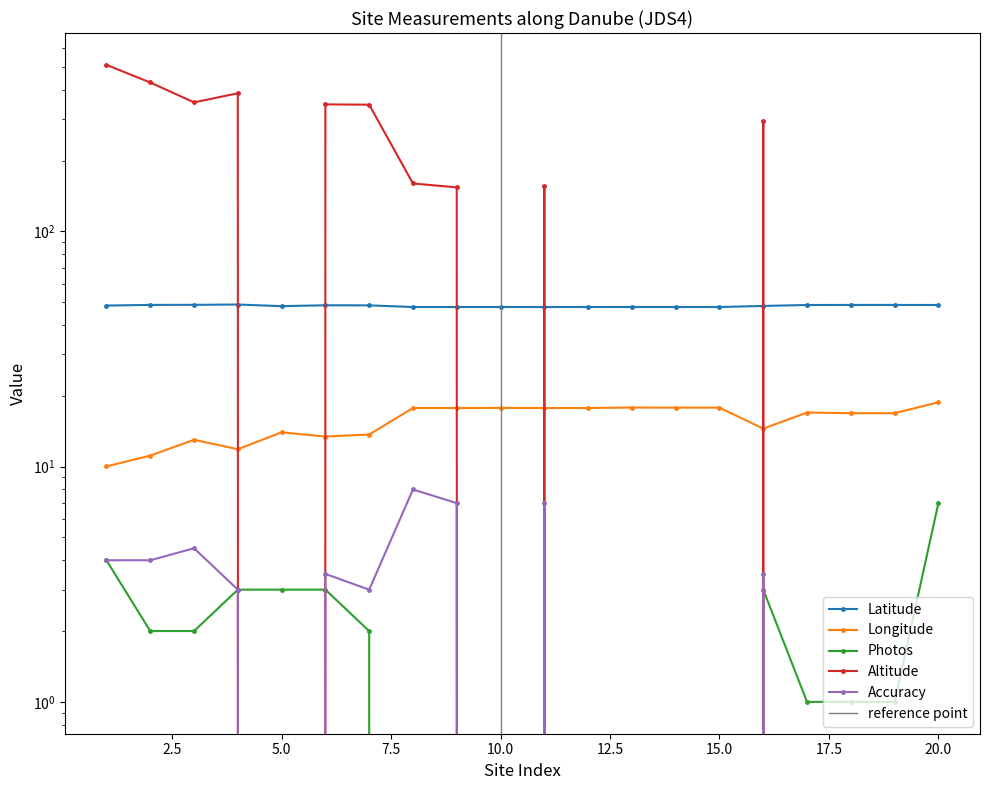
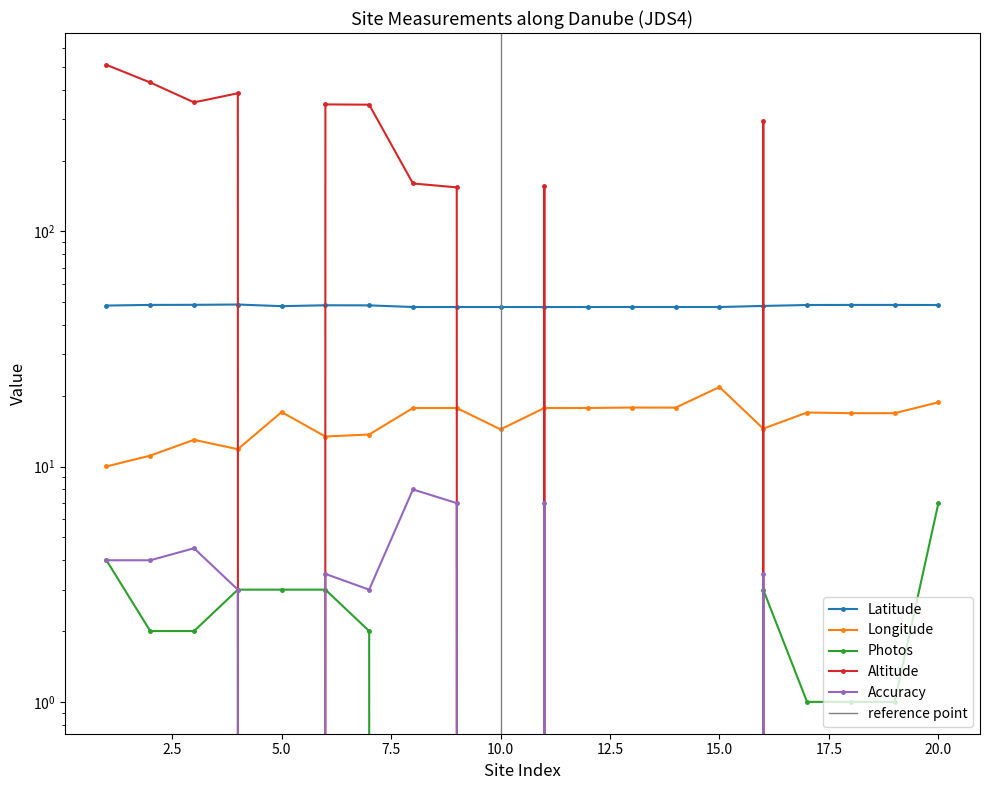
Longitude, 5.0: 14 -> 17
Longitude, 10.0: 18 -> 14
Longitude, 15.0: 18 -> 22
